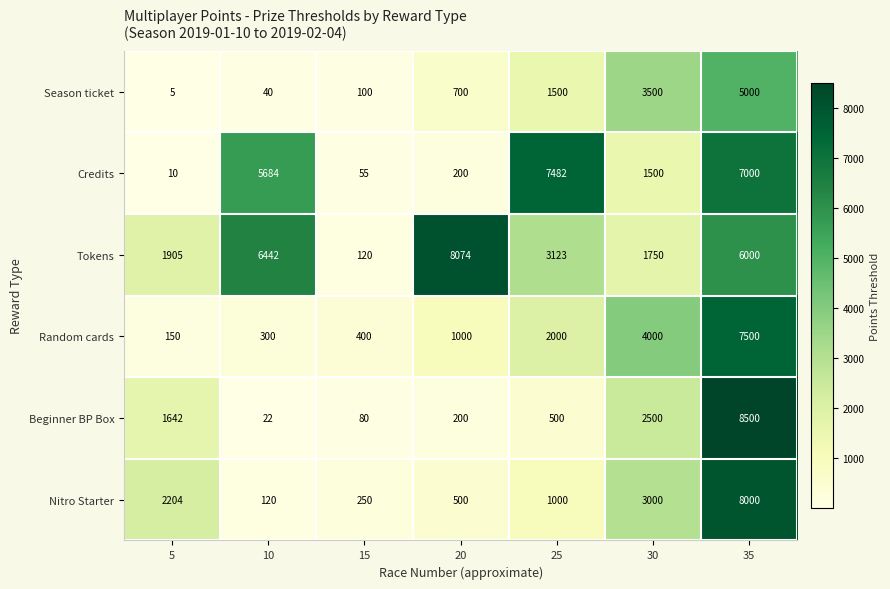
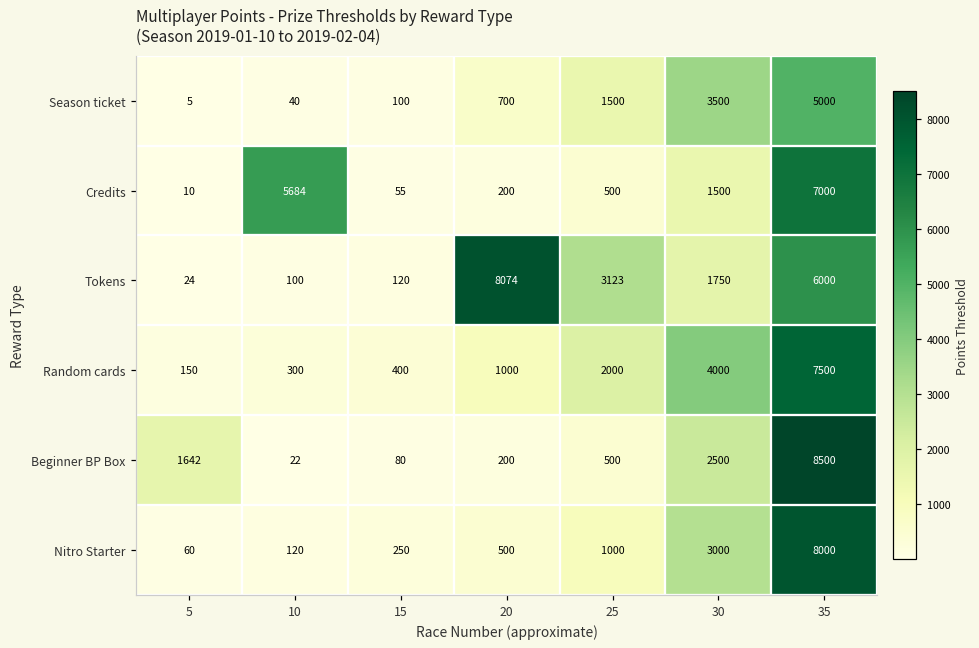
Credits, 25: 7482 -> 500
Tokens, 5: 1905 -> 24
Tokens, 10: 6442 -> 100
Nitro Starter, 5: 2204 -> 60
